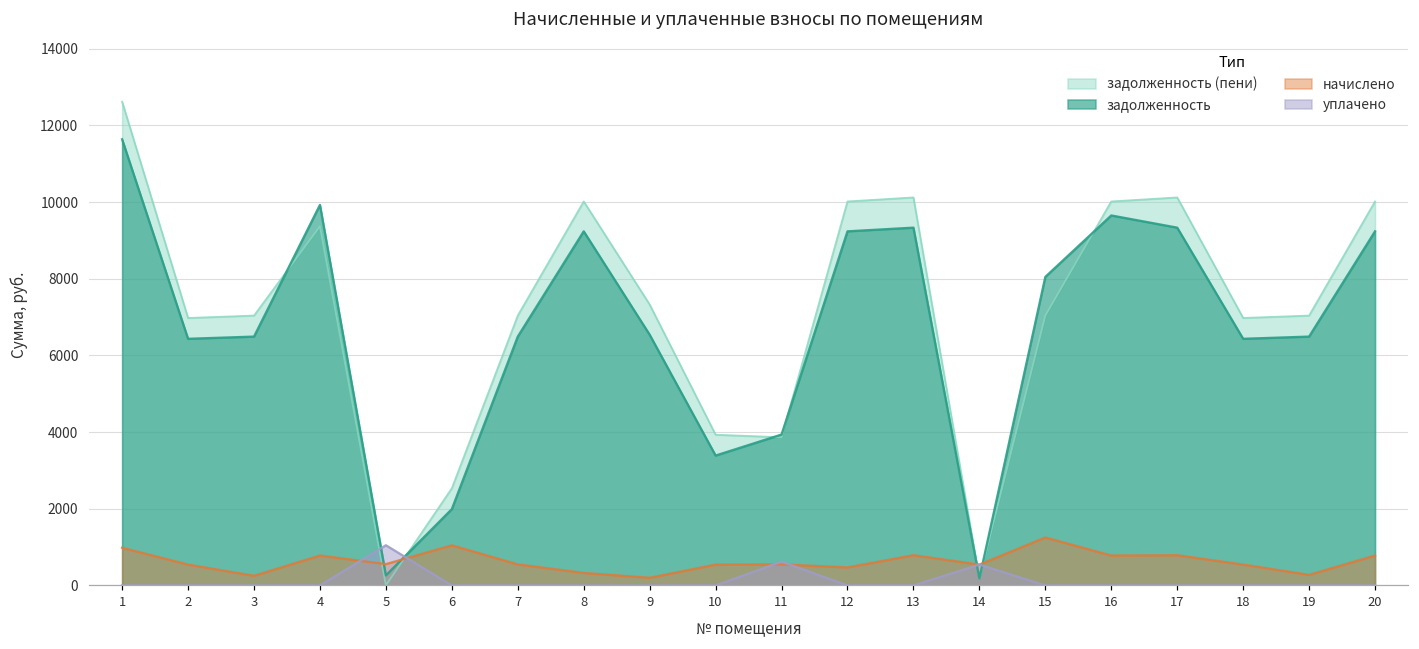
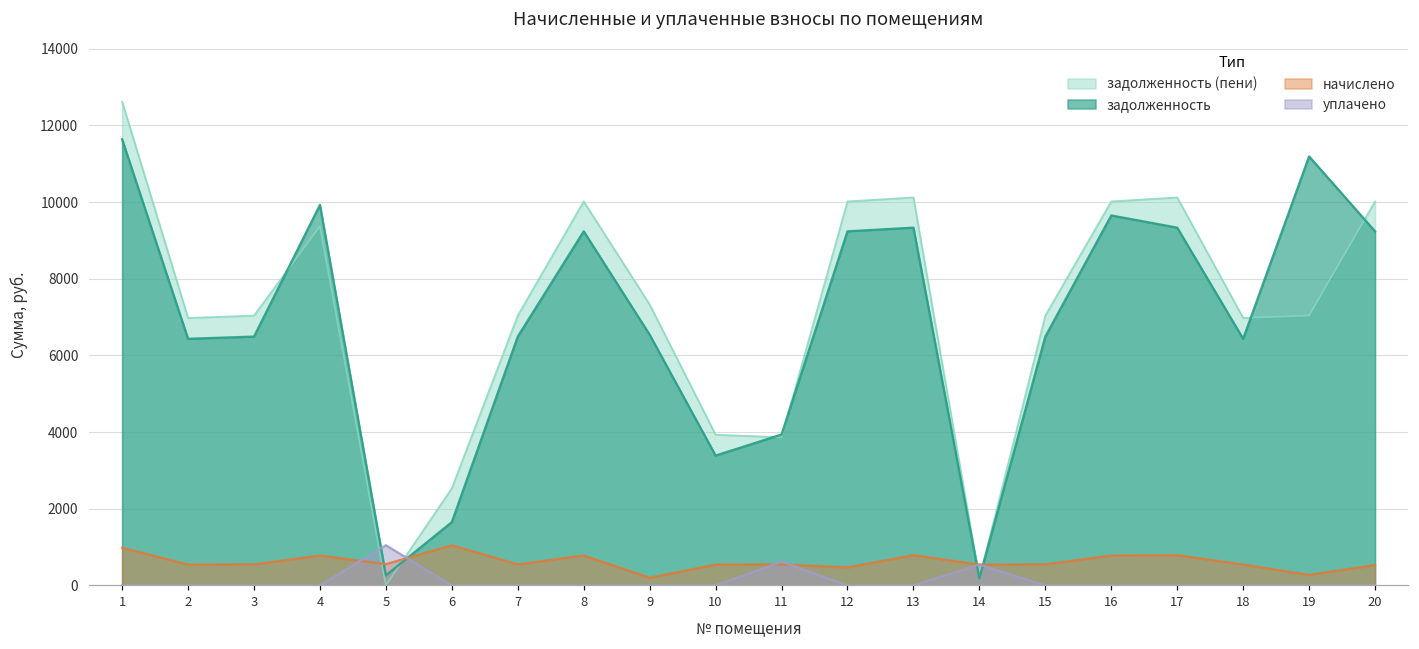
начислено, 3: 300 -> 500
задолженность, 6: 2000 -> 1700
начислено, 8: 300 -> 800
задолженность, 15: 8000 -> 6500
начислено, 15: 1200 -> 500
задолженность, 19: 6500 -> 11200
начислено, 20: 800 -> 500
